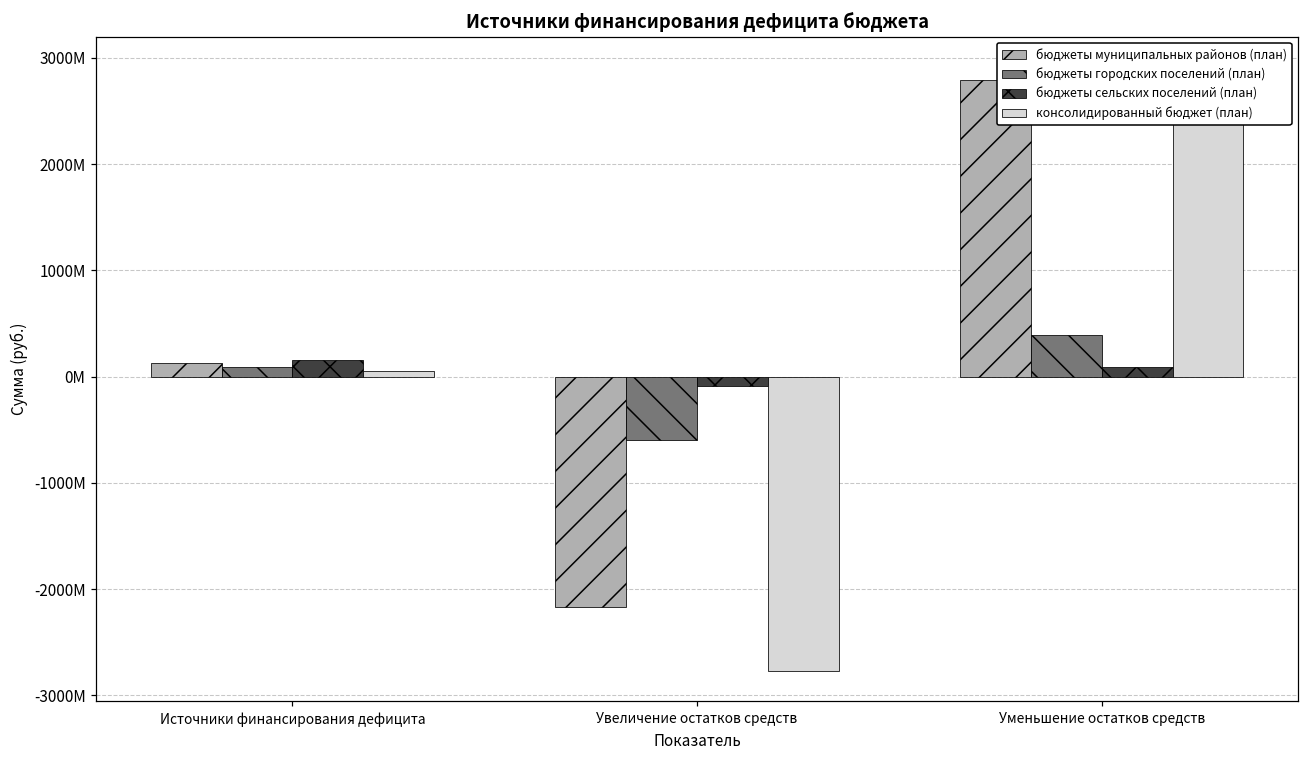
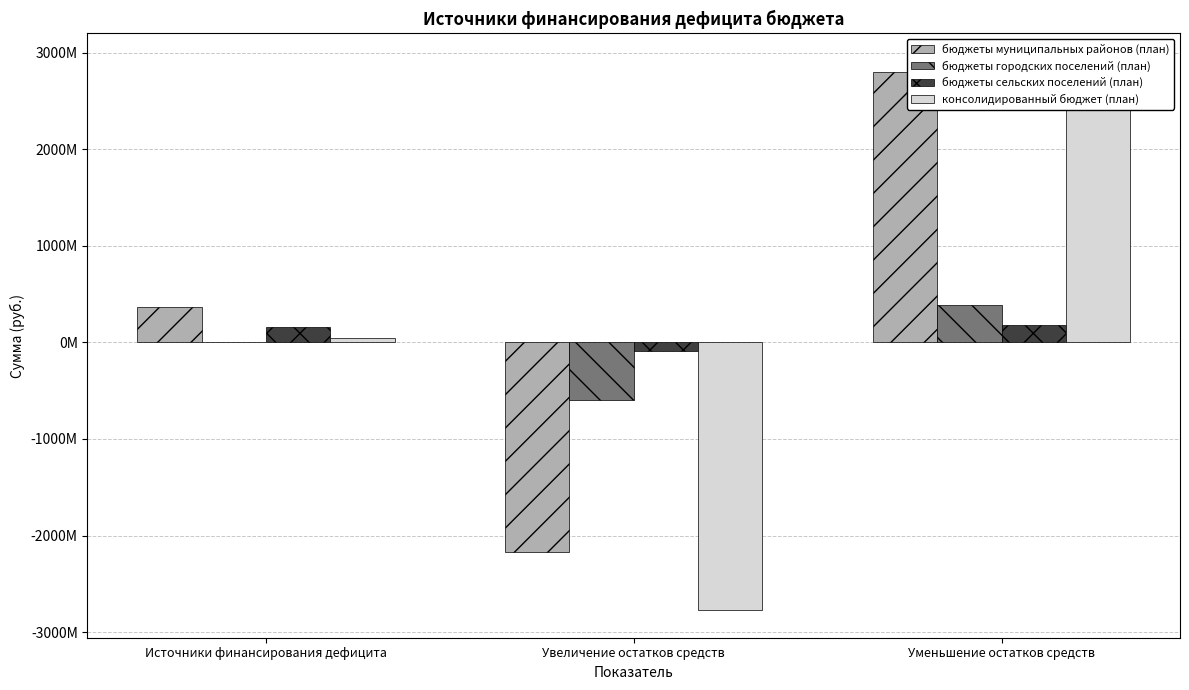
бюджеты муниципальных районов (план), Источники финансирования дефицита: 100000000 -> 400000000
бюджеты городских поселений (план), Источники финансирования дефицита: 100000000 -> 0
бюджеты сельских поселений (план), Уменьшение остатков средств: 100000000 -> 200000000
